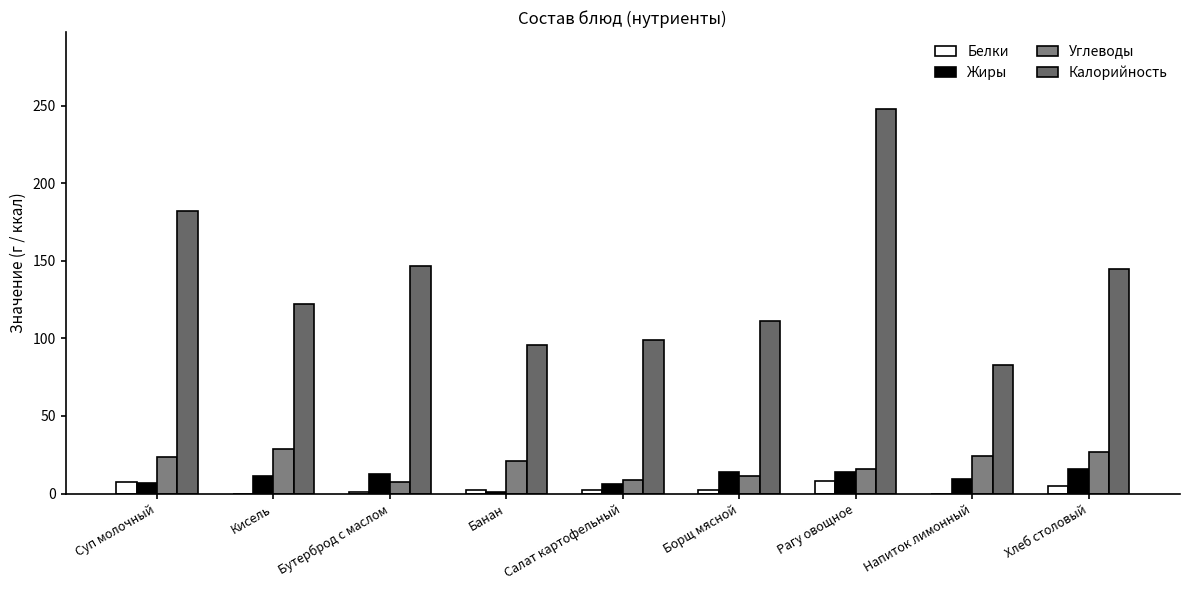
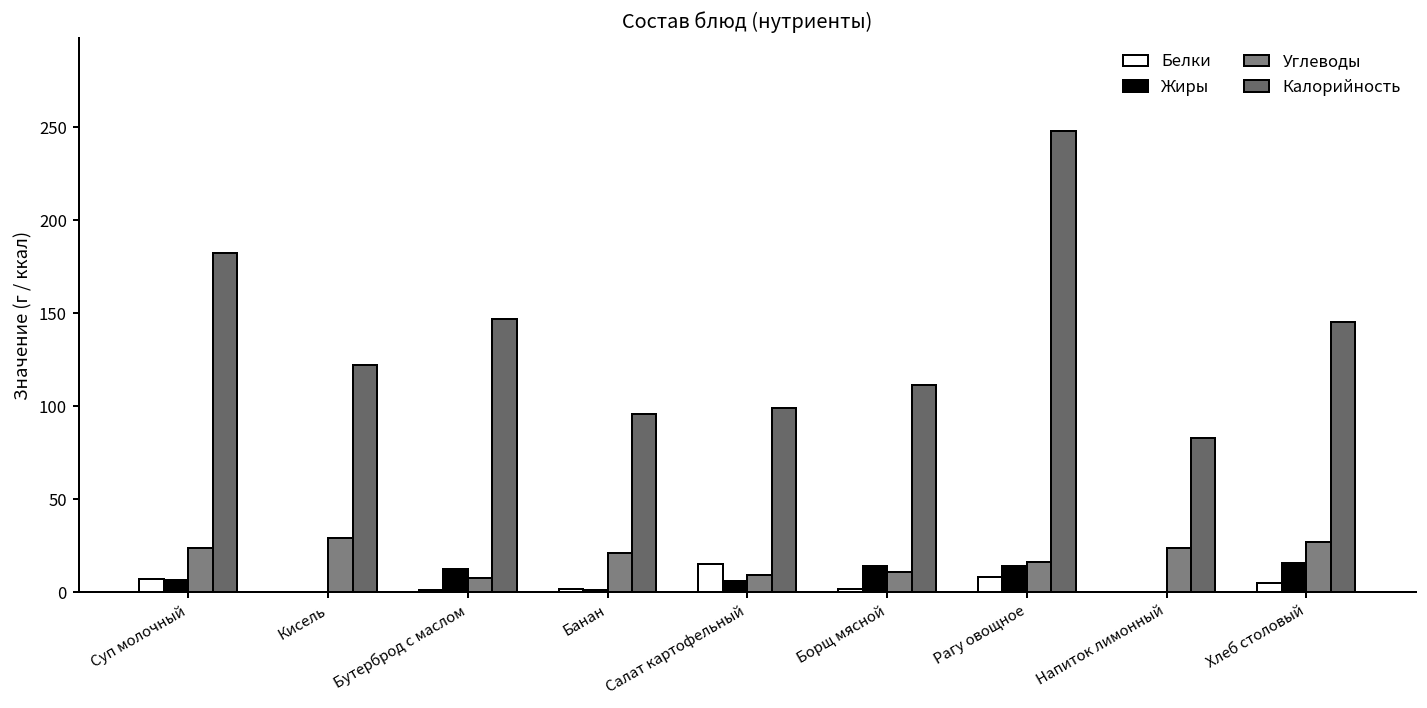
Жиры, Кисель: 11 -> 0
Белки, Салат картофельный: 2 -> 15
Жиры, Напиток лимонный: 9 -> 0
